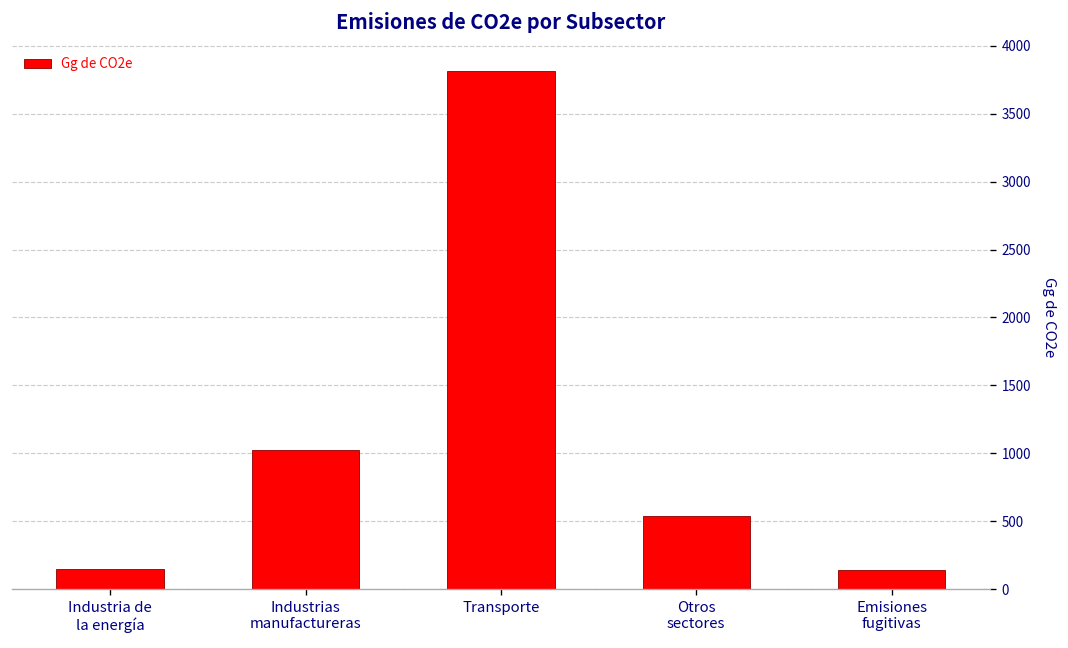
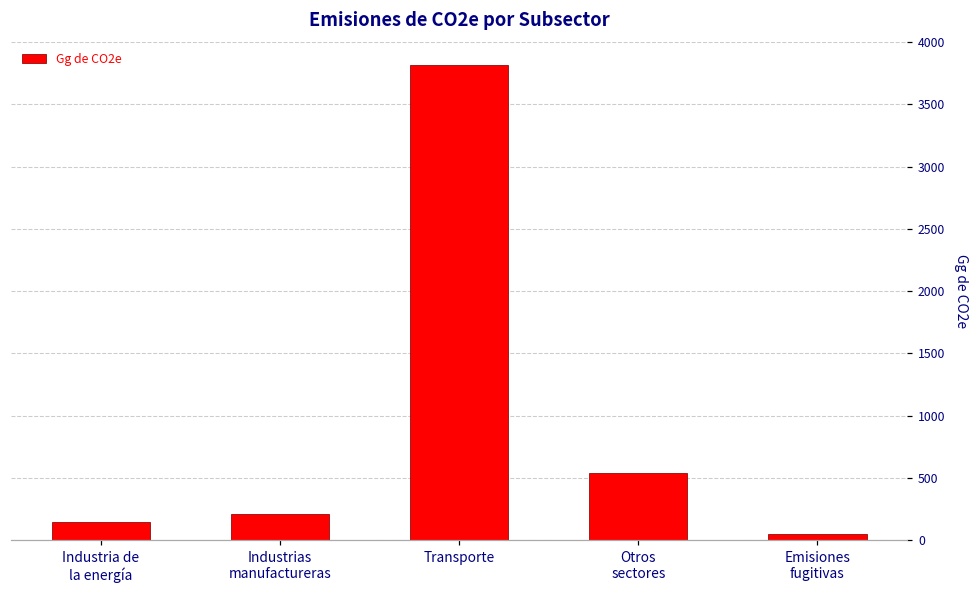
Industrias manufactureras: 1020 -> 210
Emisiones fugitivas: 140 -> 50
